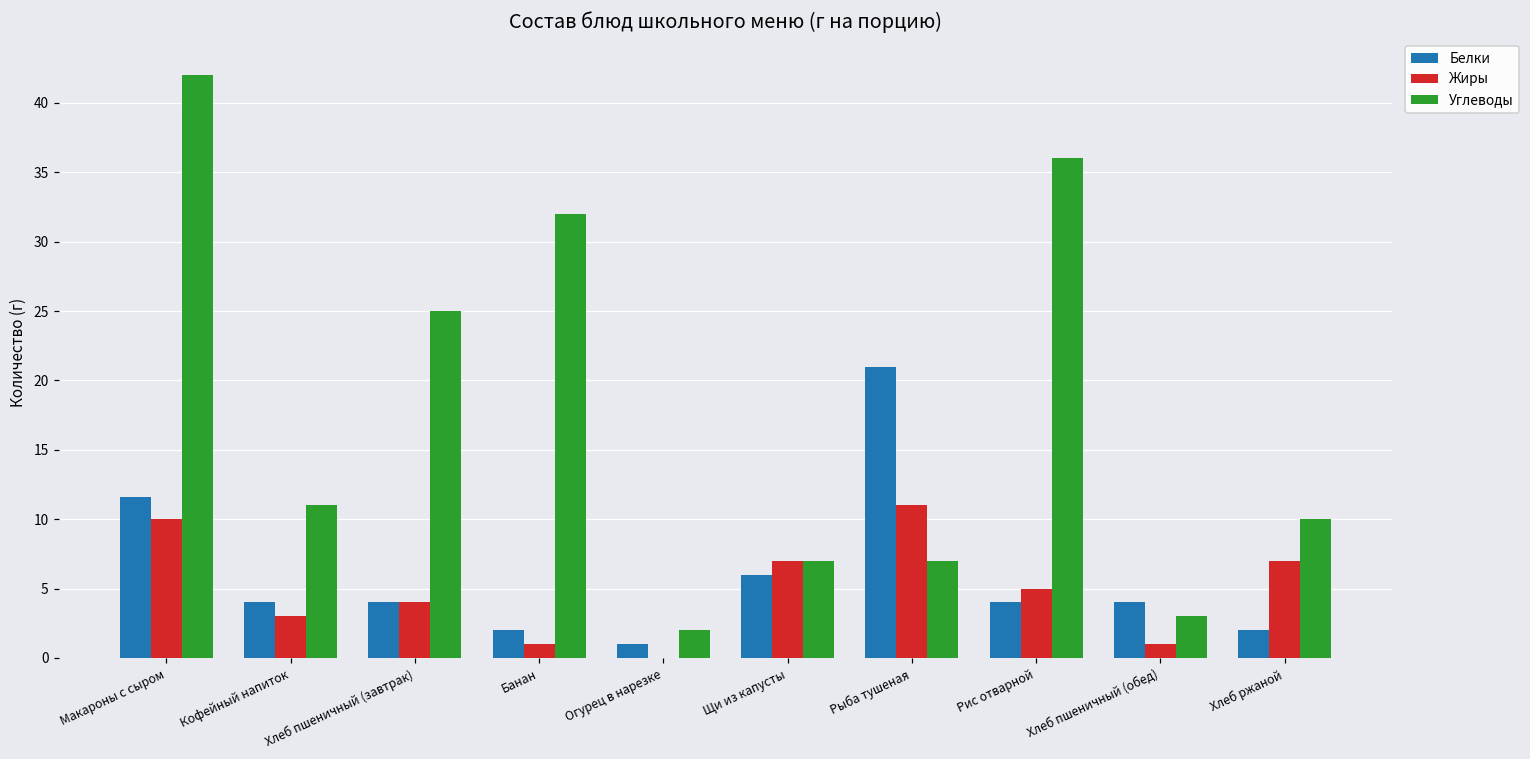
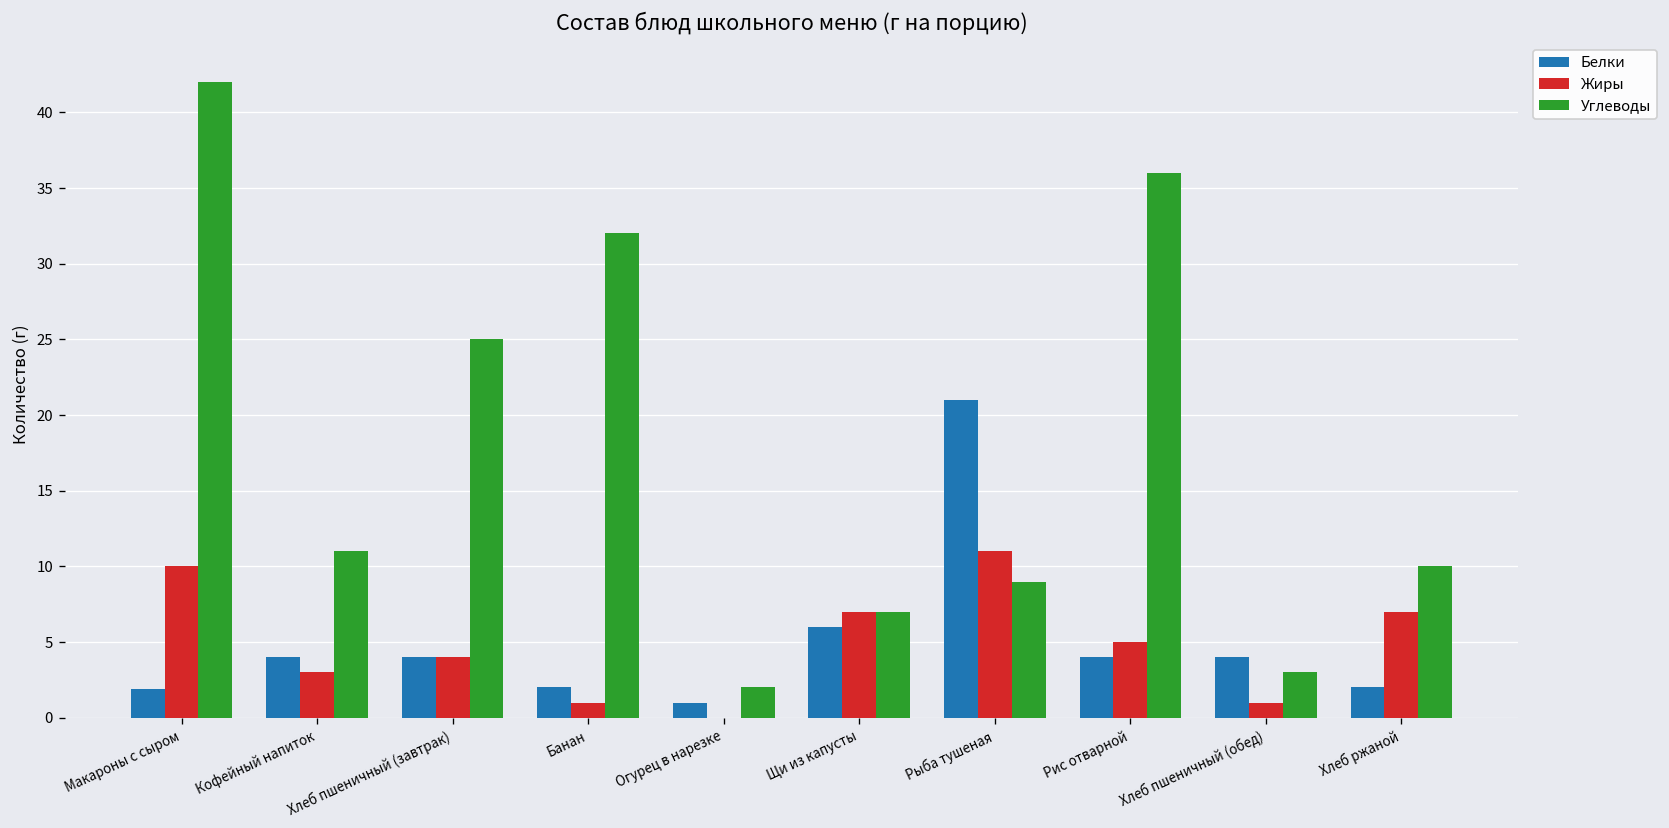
Белки, Макароны с сыром: 11.6 -> 1.9
Углеводы, Рыба тушеная: 7 -> 9
